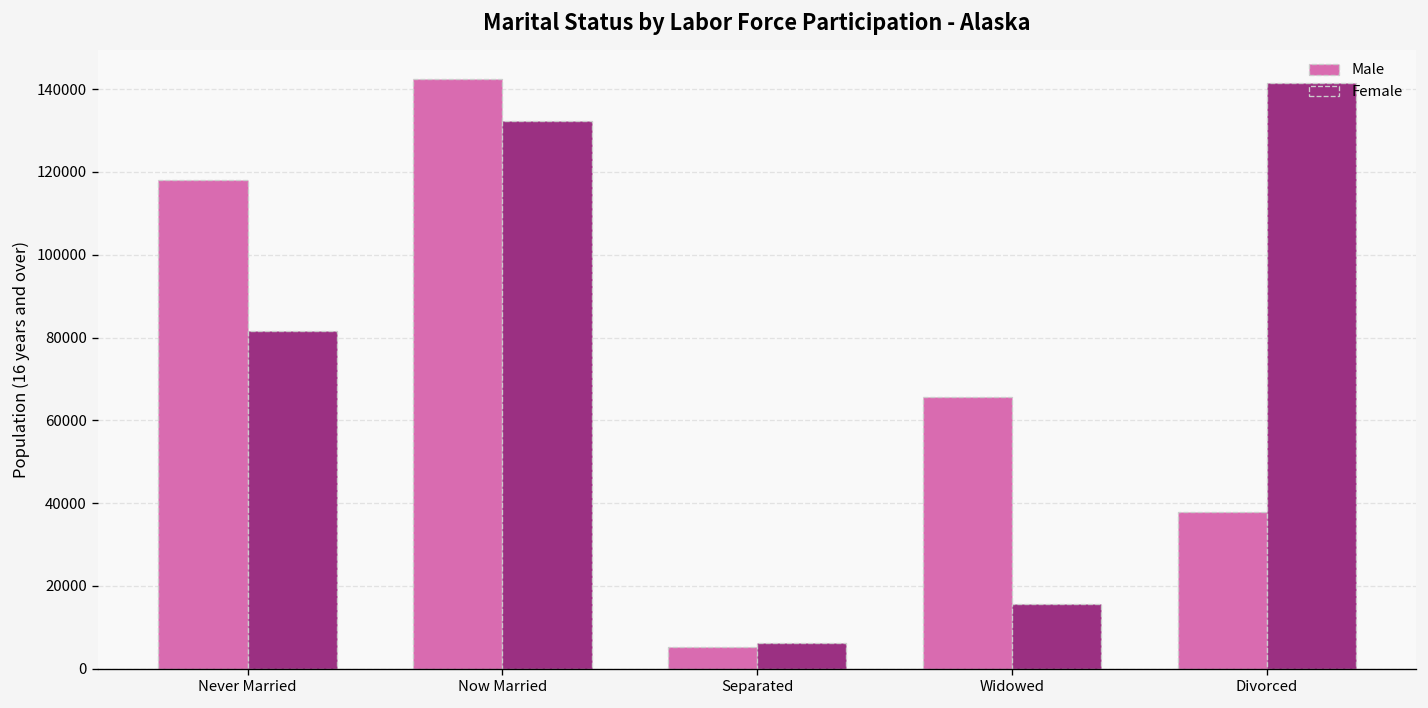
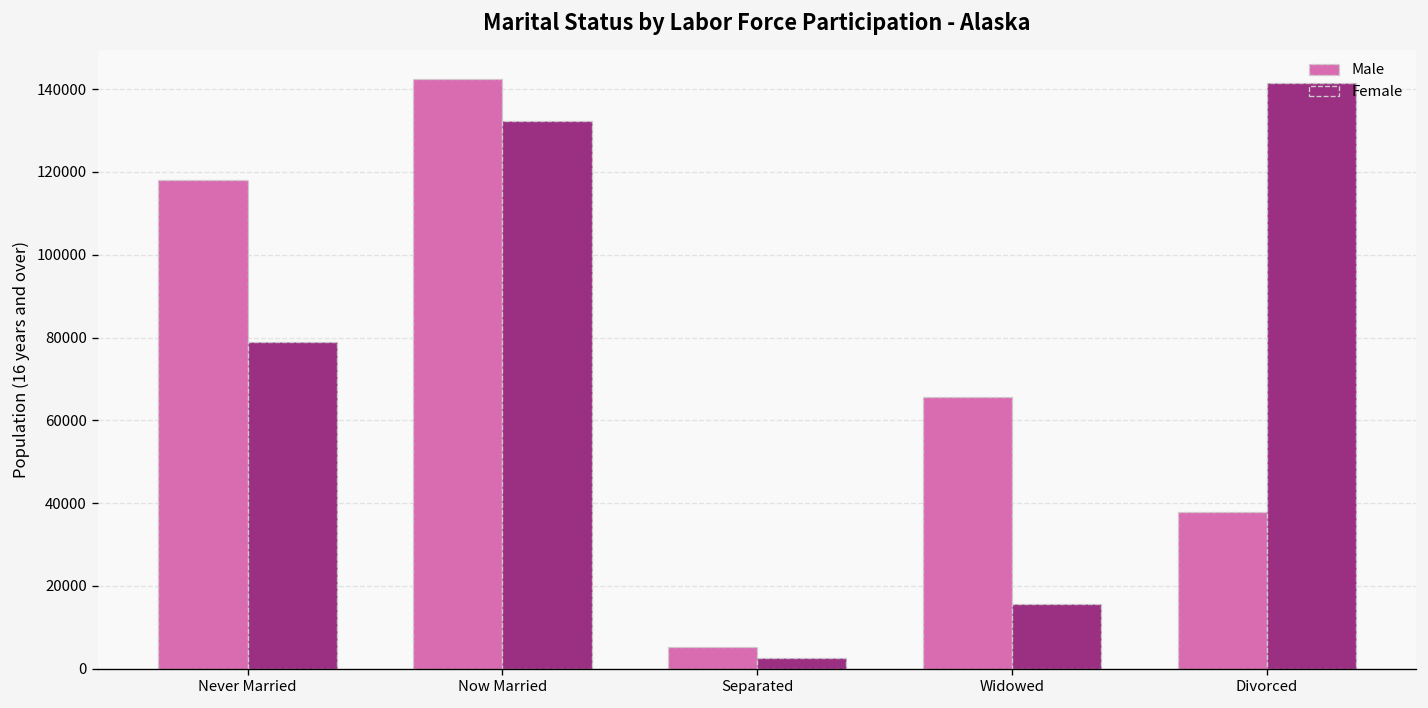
Female, Never Married: 81000 -> 79000
Female, Separated: 6000 -> 3000
